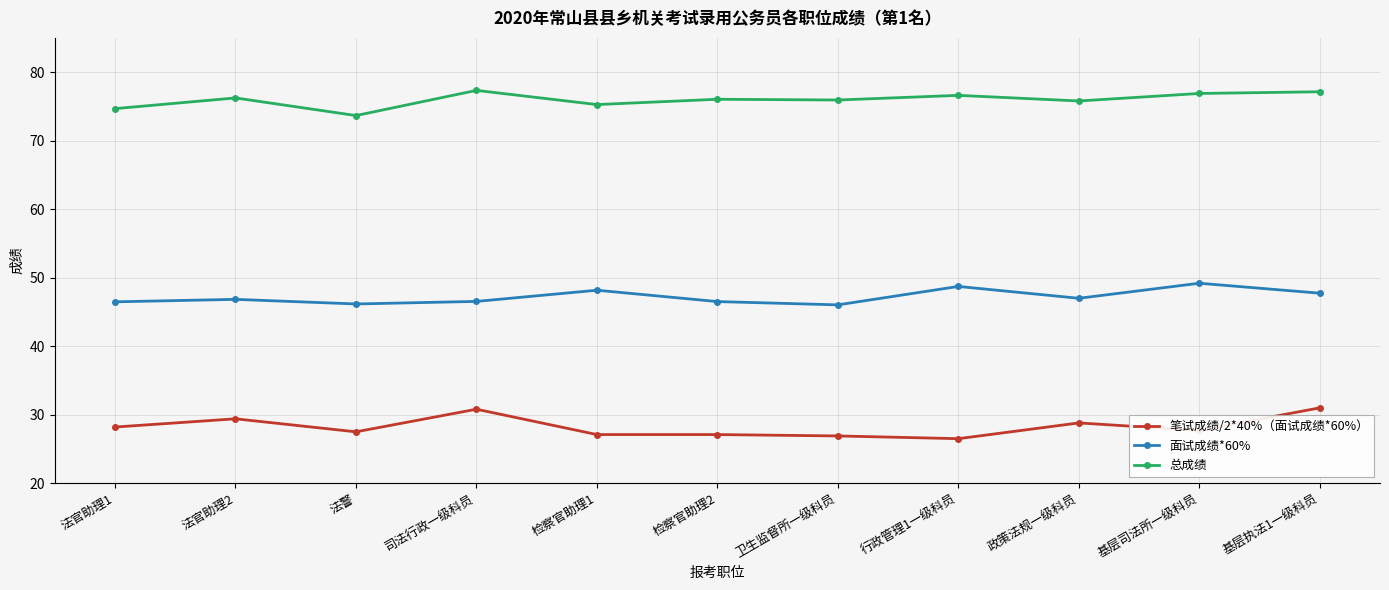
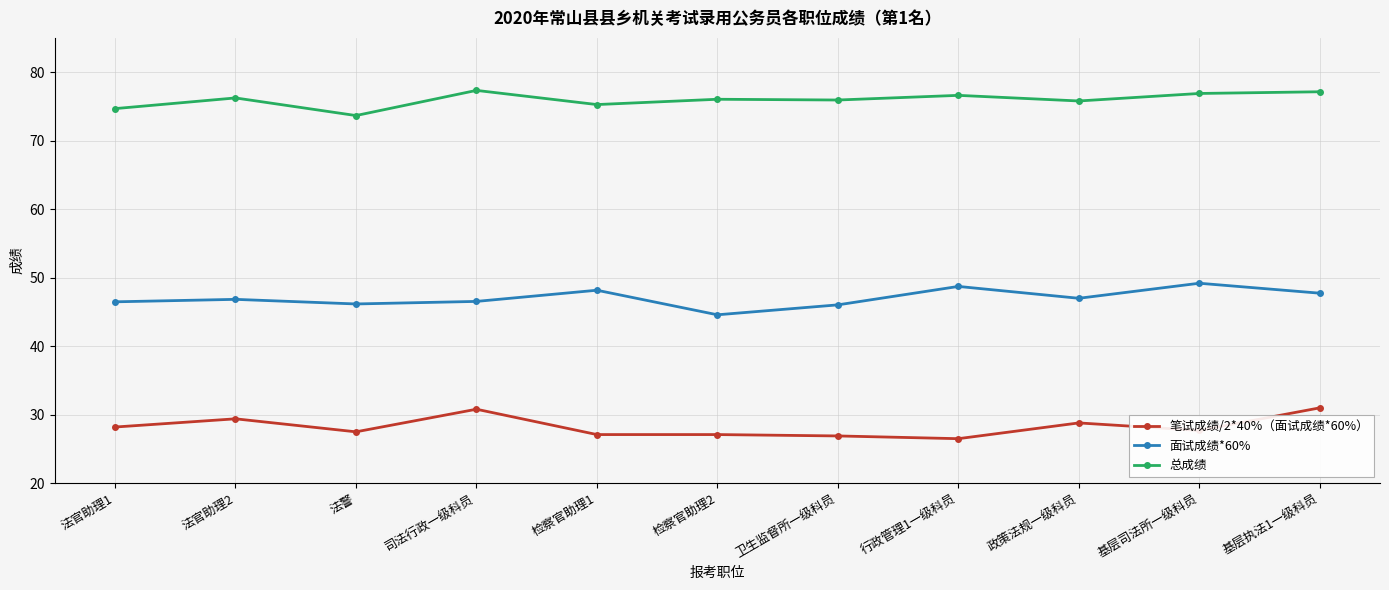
面试成绩*60%, 检察官助理2: 47 -> 45
